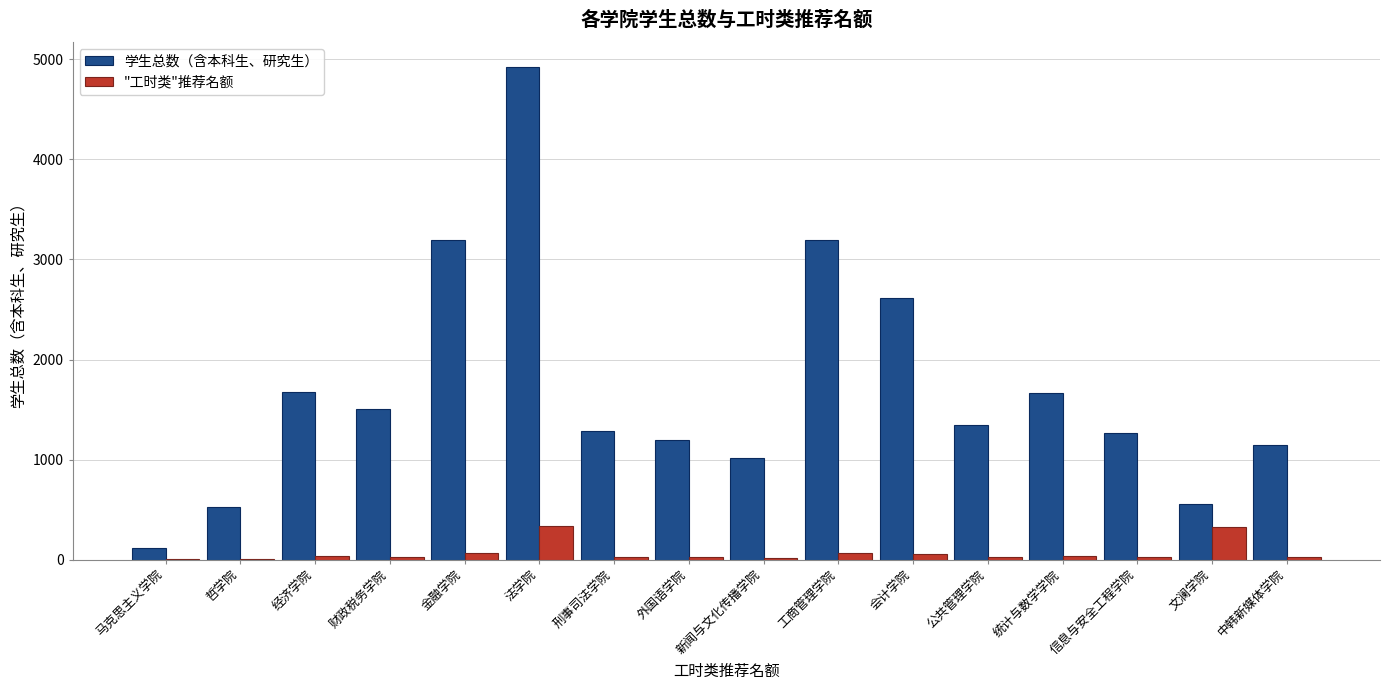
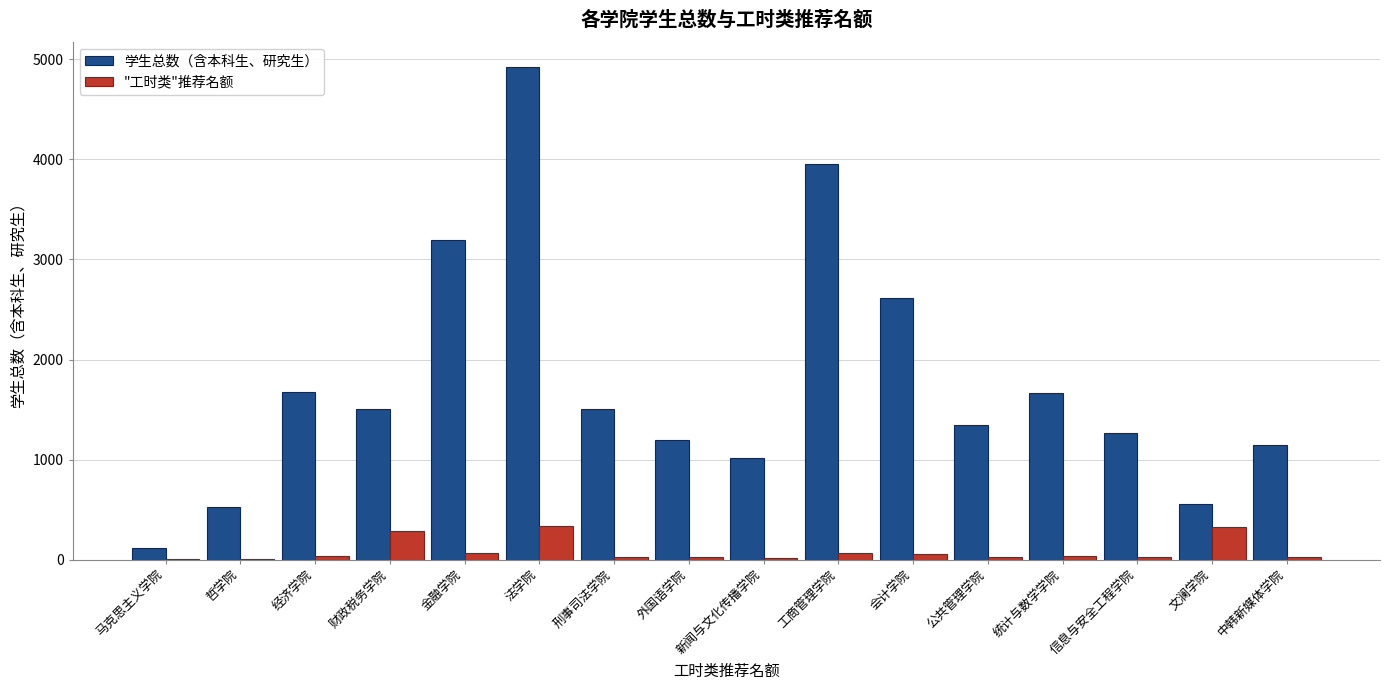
"工时类"推荐名额, 财政税务学院: 30 -> 290
学生总数（含本科生、研究生）, 刑事司法学院: 1290 -> 1500
学生总数（含本科生、研究生）, 工商管理学院: 3200 -> 3950
